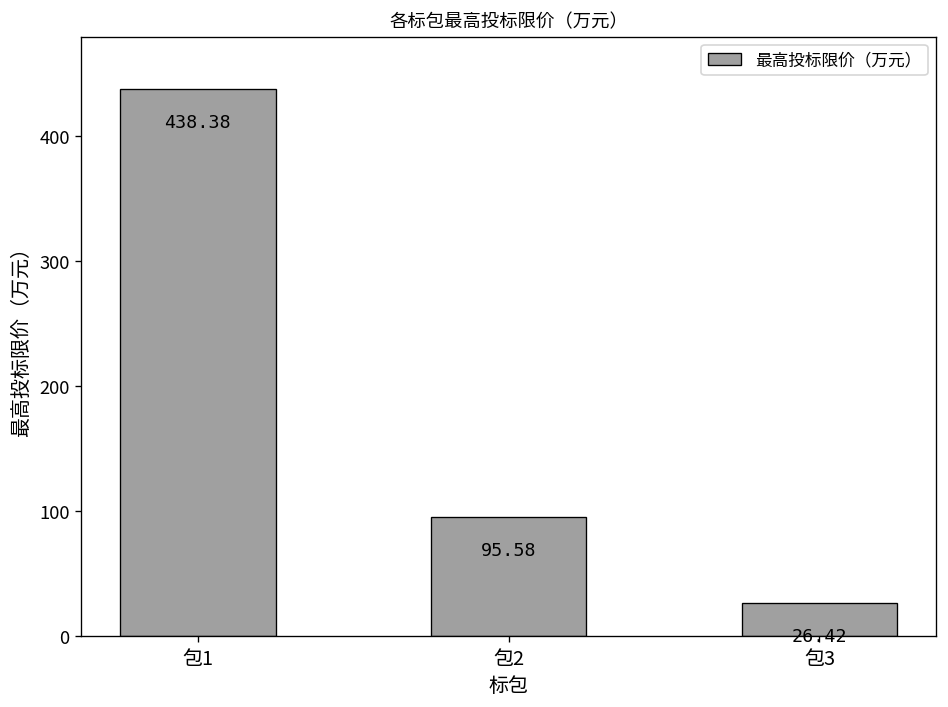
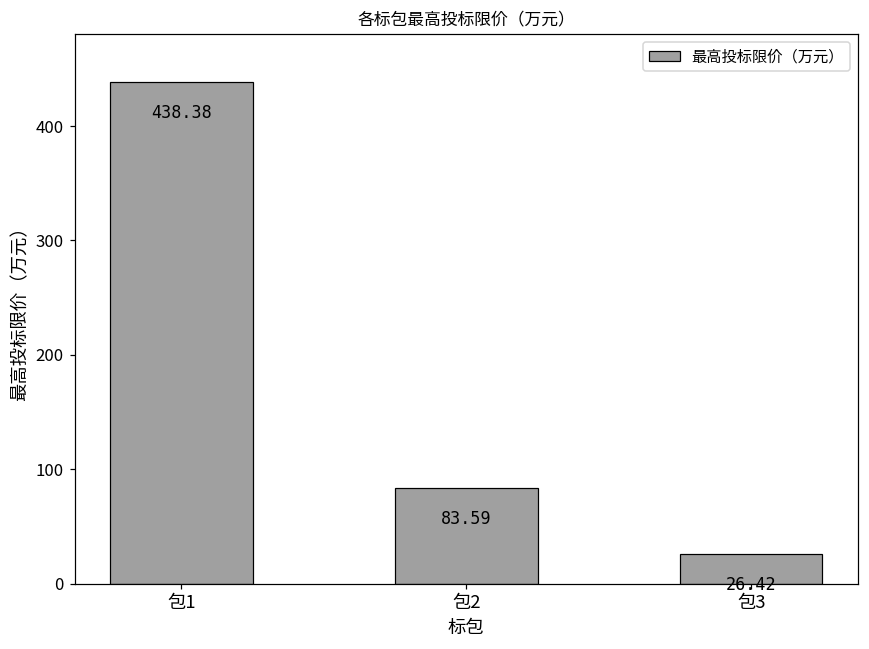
包2: 95.58 -> 83.59
